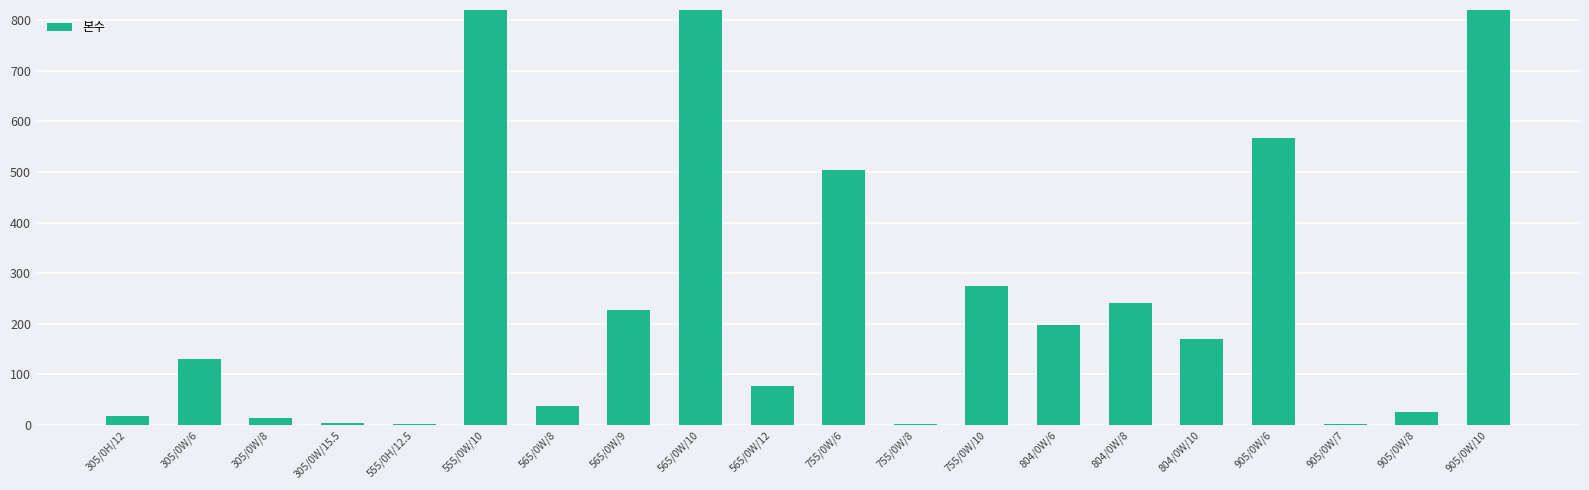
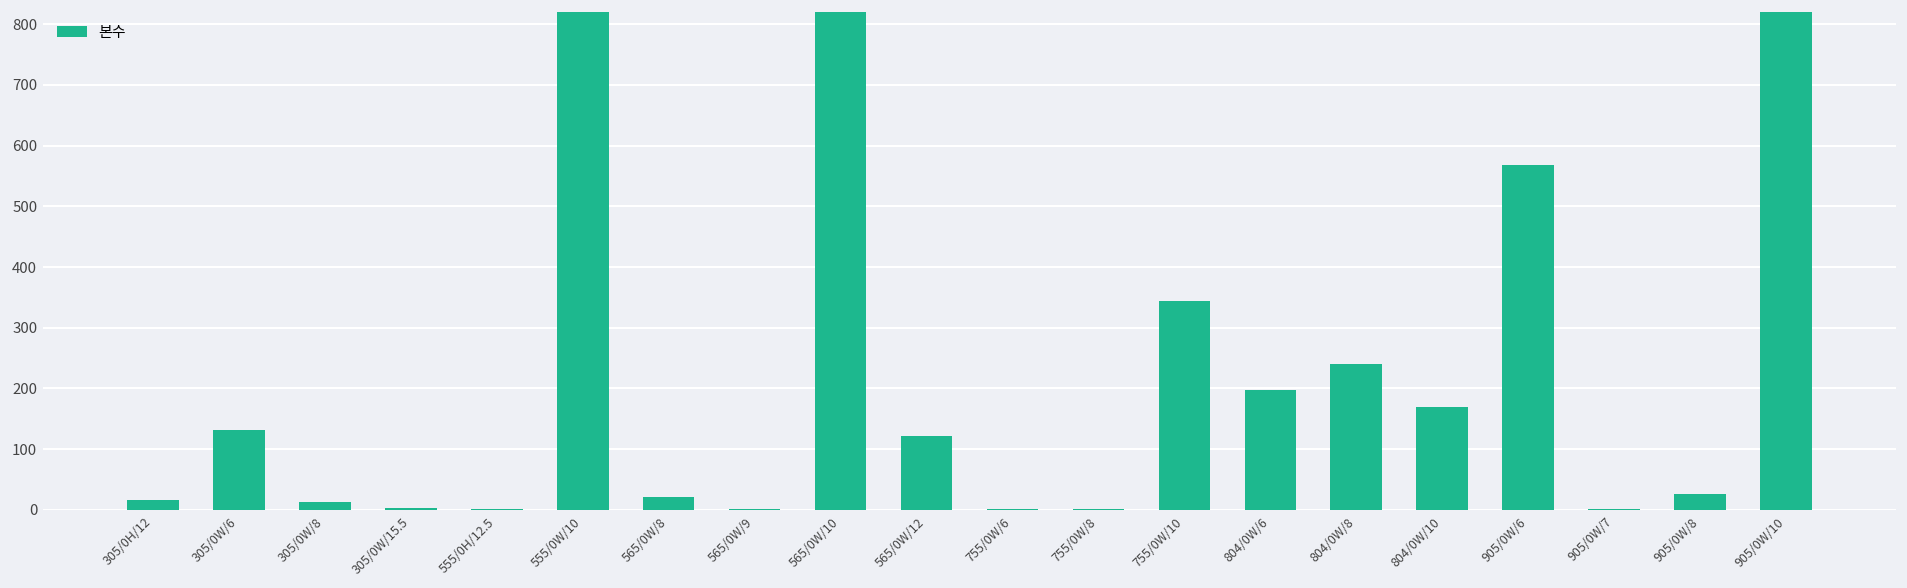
565/0W/8: 40 -> 20
565/0W/9: 230 -> 0
565/0W/12: 80 -> 120
755/0W/6: 500 -> 0
755/0W/10: 280 -> 340
